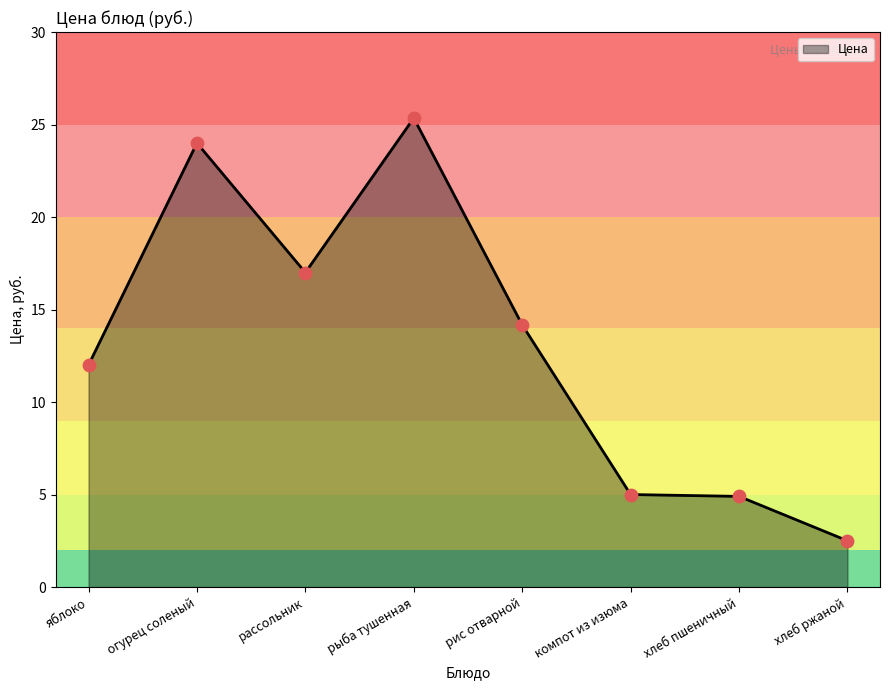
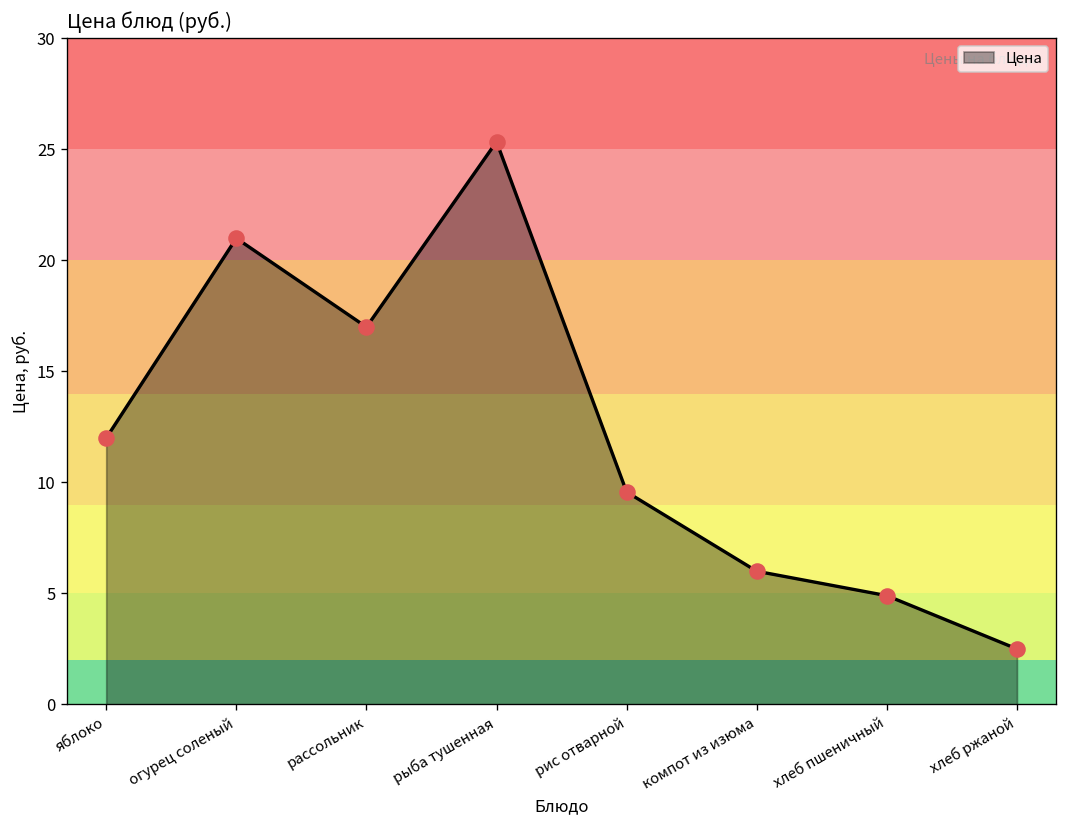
огурец соленый: 24 -> 21
рис отварной: 14.2 -> 9.6
компот из изюма: 5 -> 6
